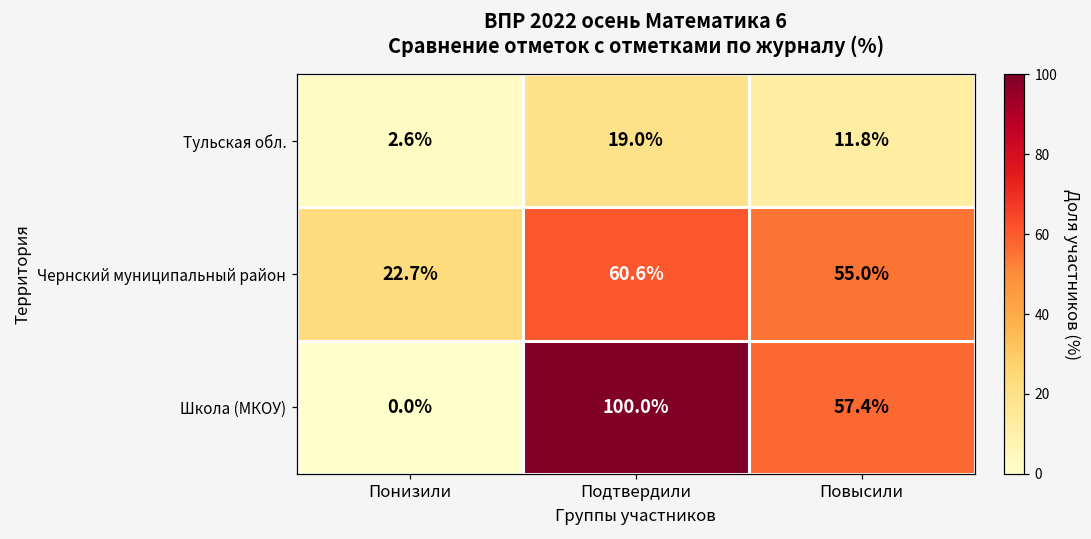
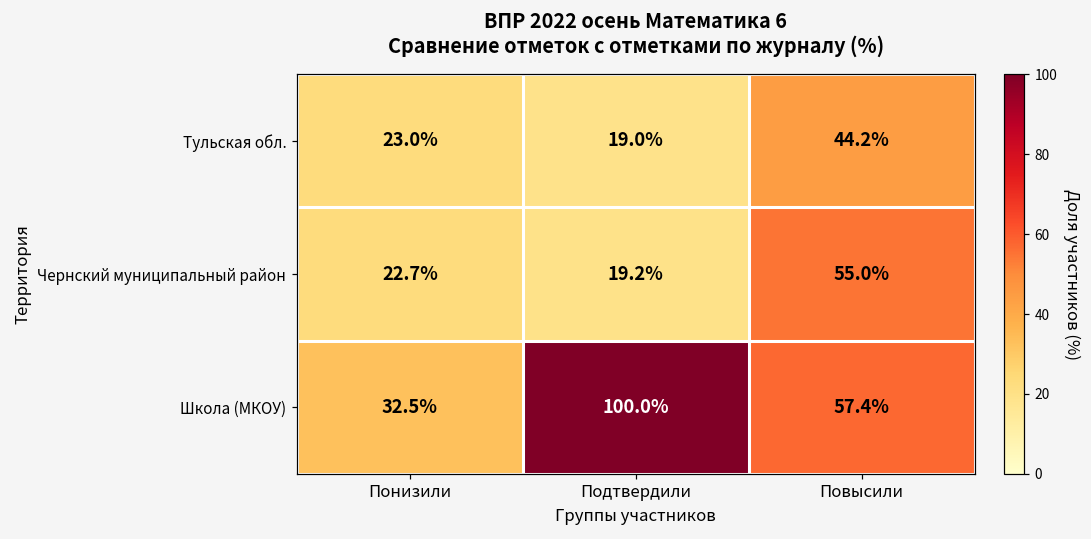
Тульская обл., Понизили: 2.6% -> 23.0%
Тульская обл., Повысили: 11.8% -> 44.2%
Чернский муниципальный район, Подтвердили: 60.6% -> 19.2%
Школа (МКОУ), Понизили: 0.0% -> 32.5%
